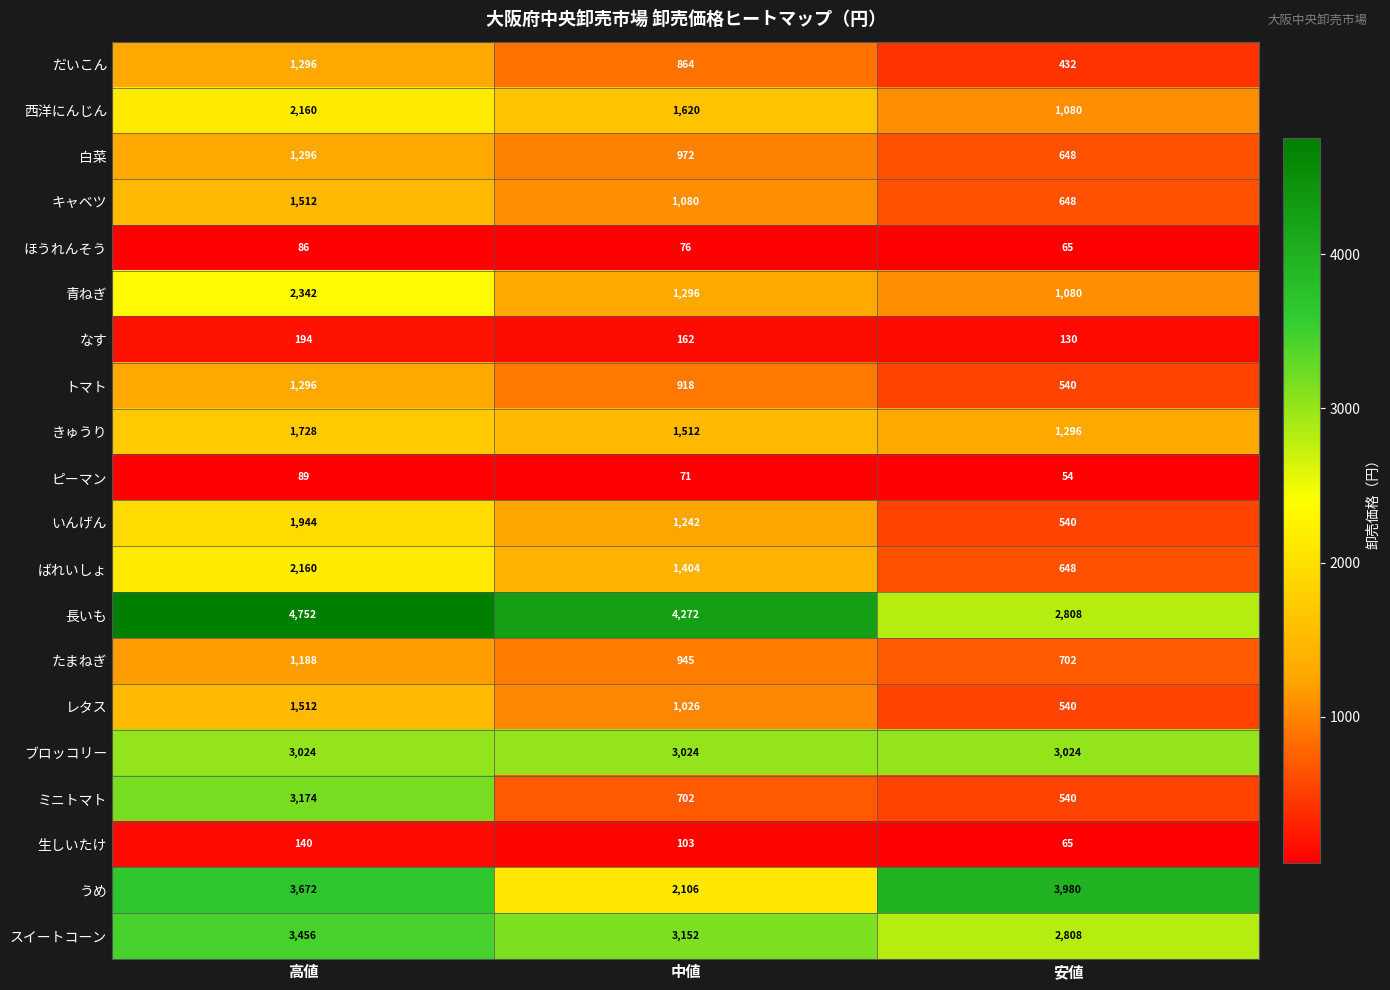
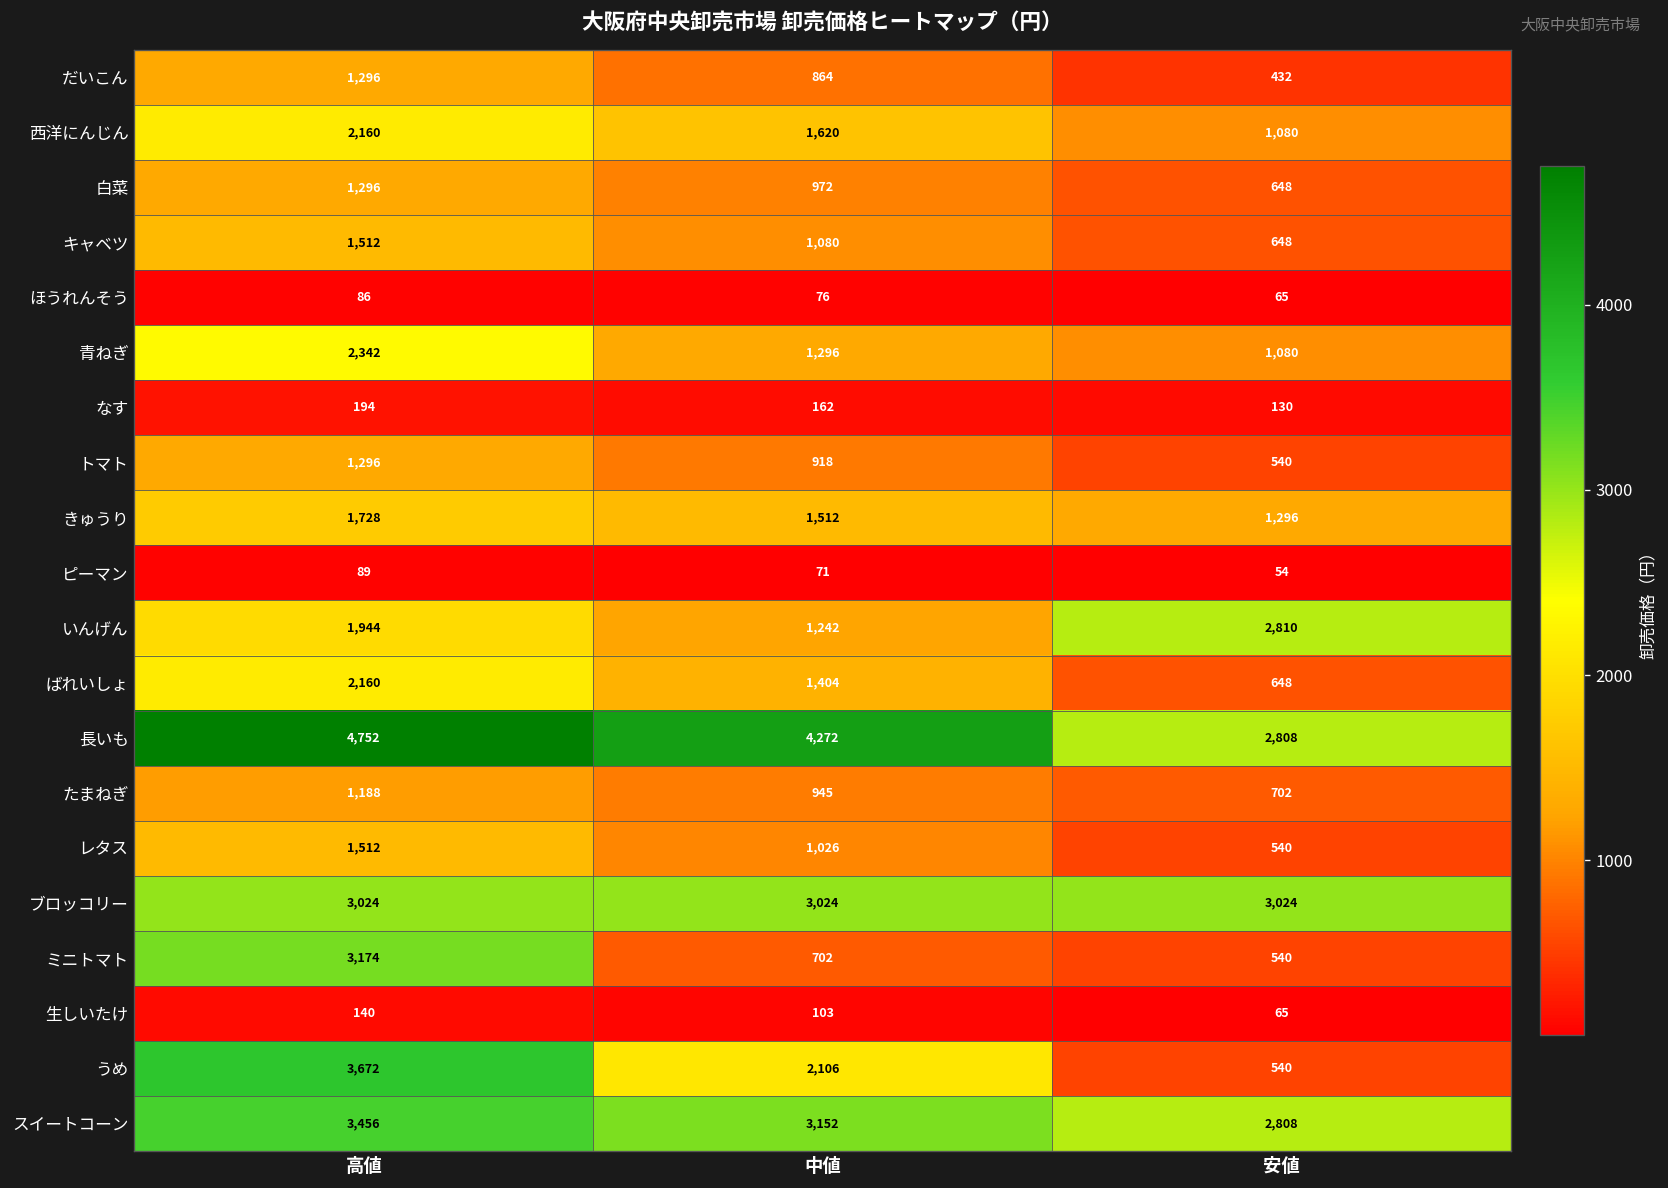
いんげん, 安値: 540 -> 2,810
うめ, 安値: 3,980 -> 540
